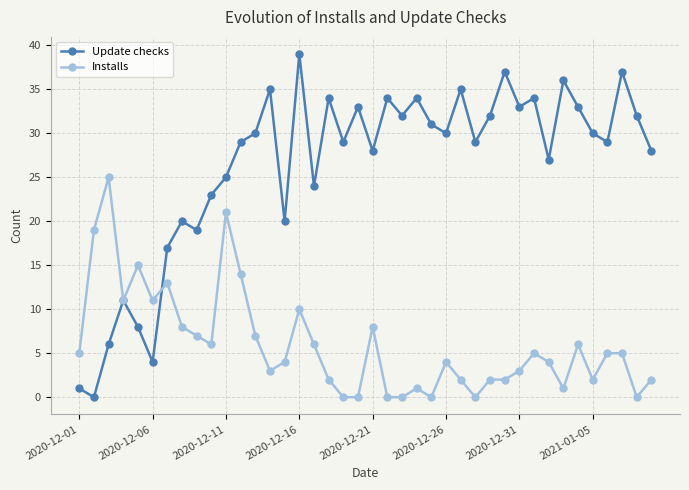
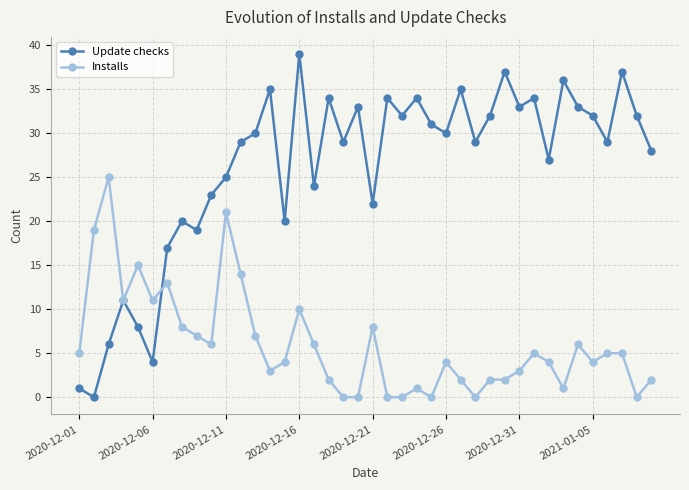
Update checks, 2020-12-21: 28 -> 22
Update checks, 2021-01-05: 30 -> 32
Installs, 2021-01-05: 2 -> 4
